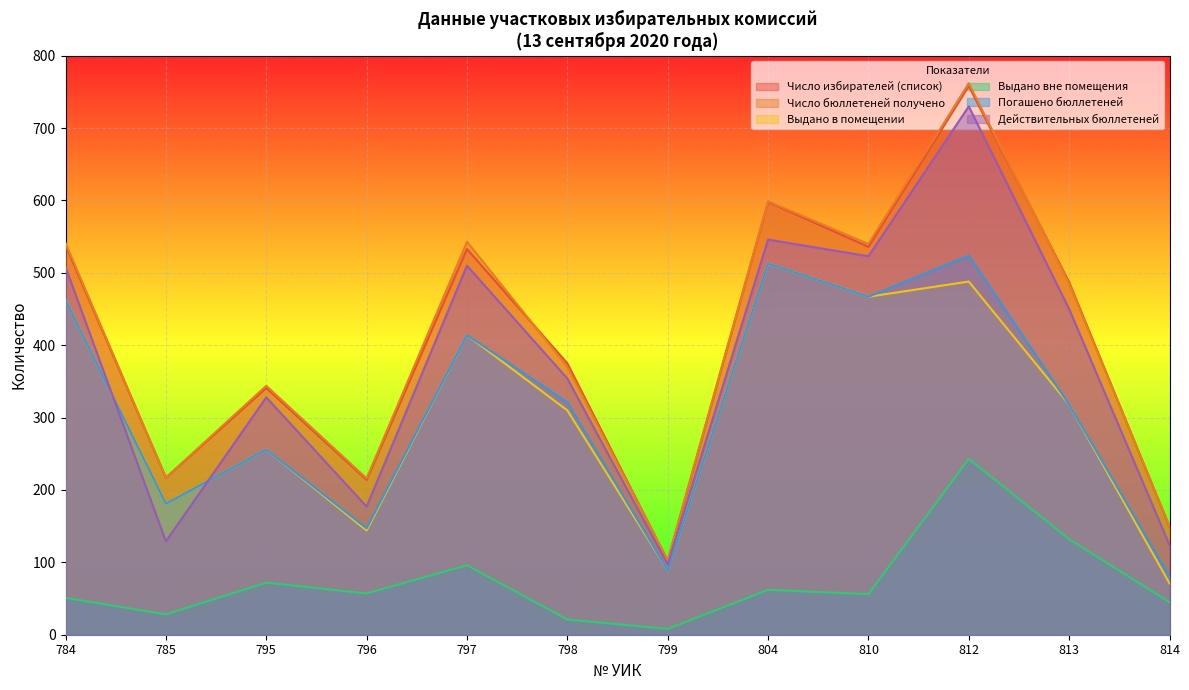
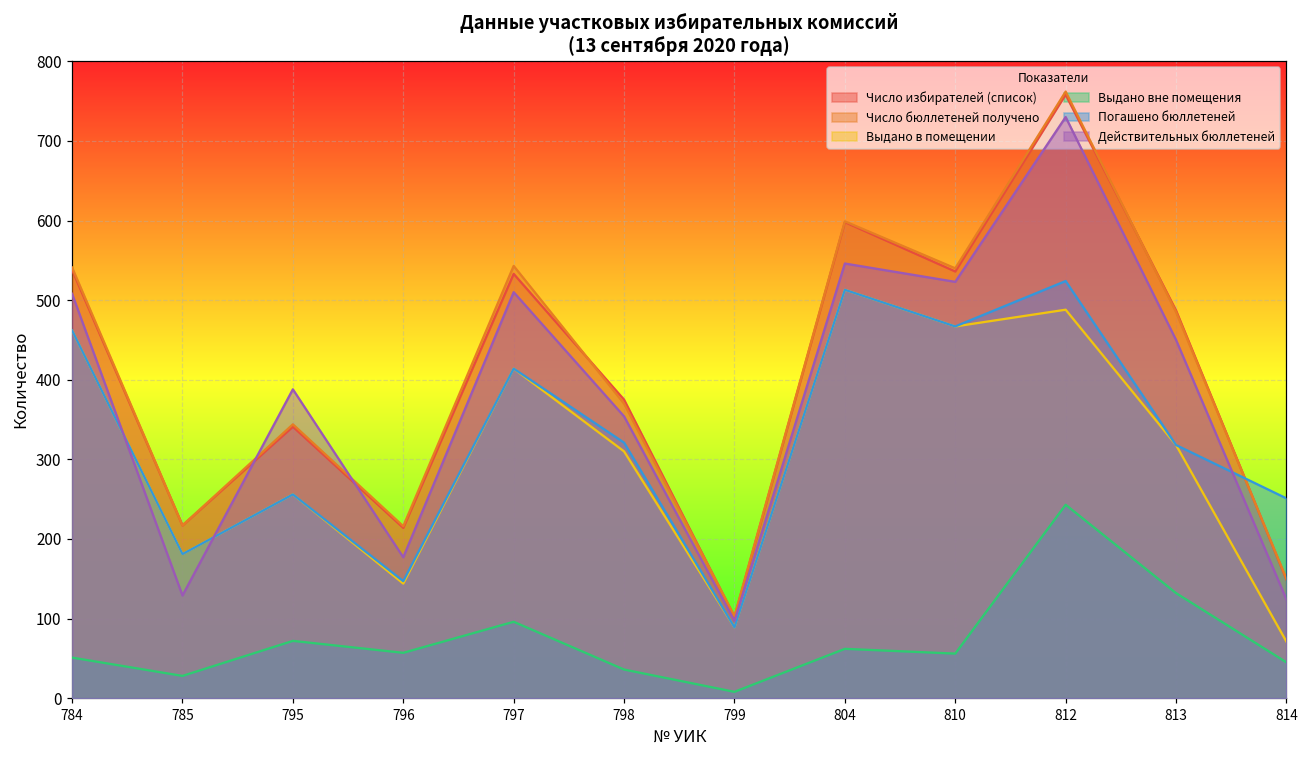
Действительных бюллетеней, 795: 330 -> 390
Выдано вне помещения, 798: 20 -> 40
Погашено бюллетеней, 814: 80 -> 250
